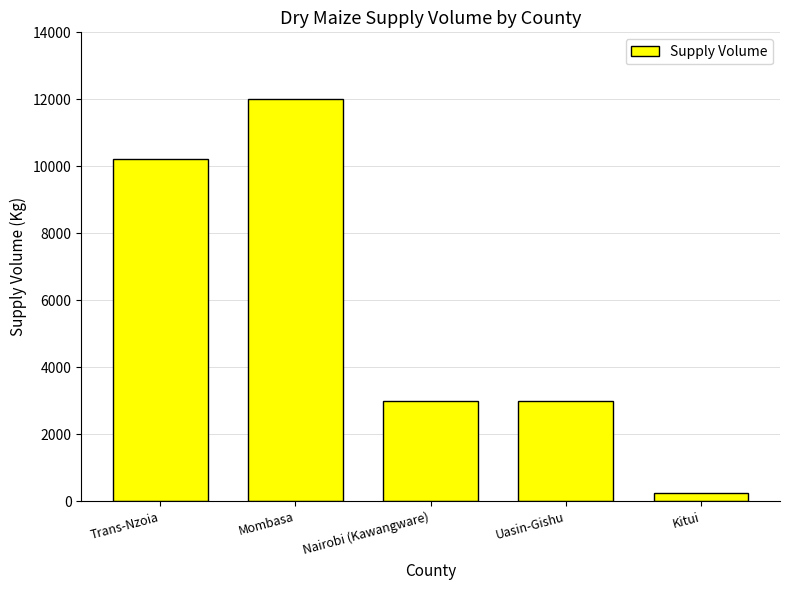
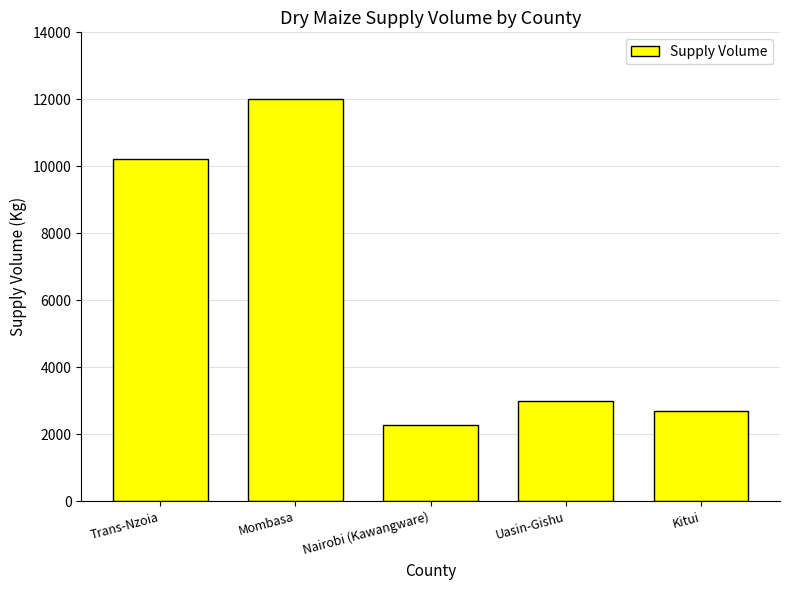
Nairobi (Kawangware): 3000 -> 2300
Kitui: 200 -> 2700
